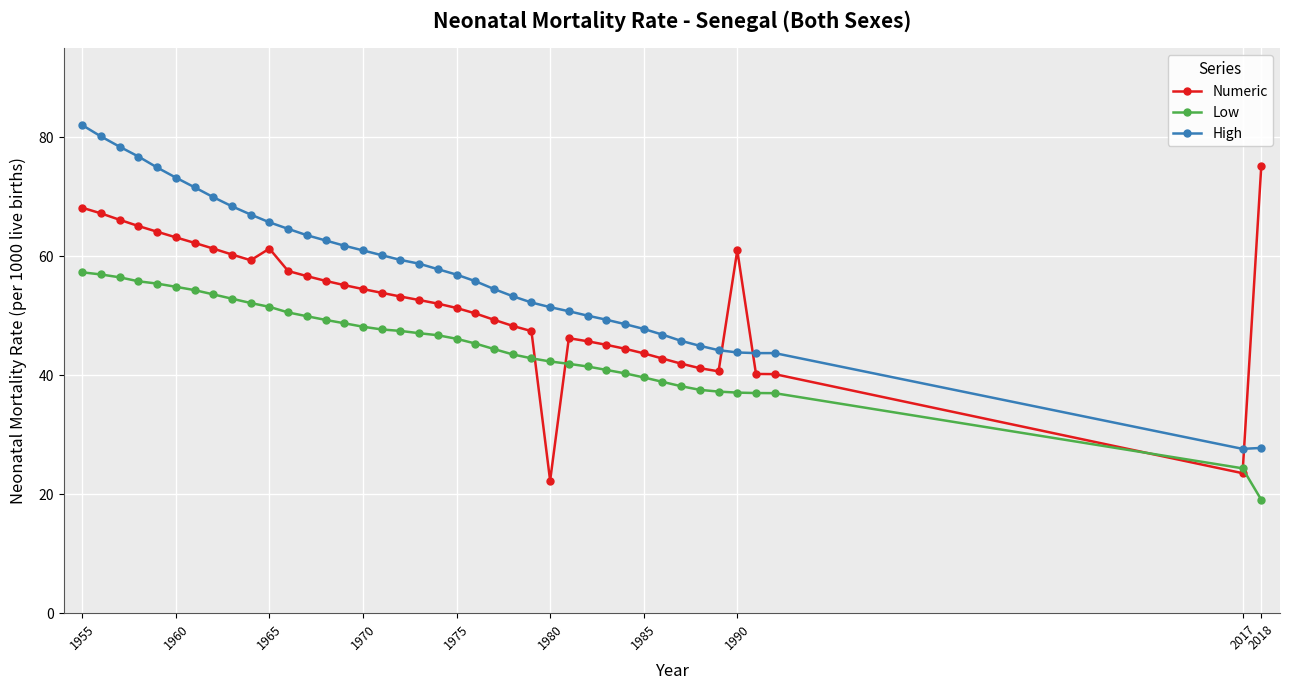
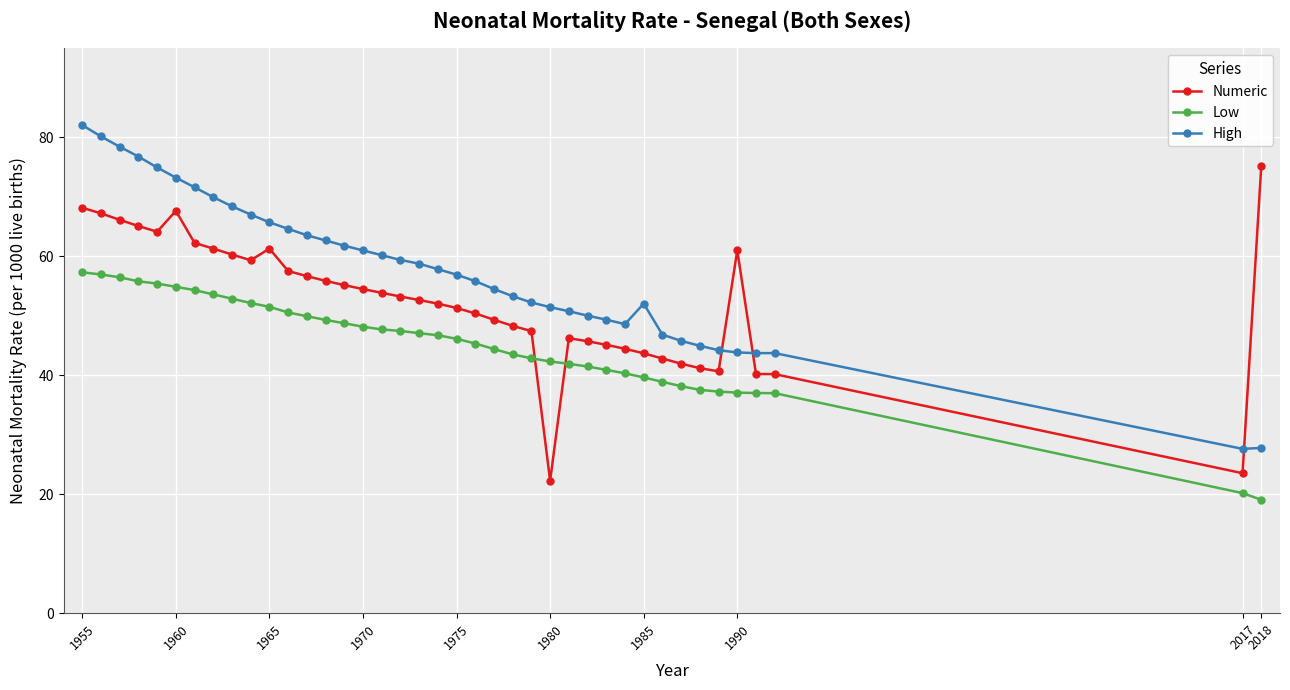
Numeric, 1960: 63 -> 68
High, 1985: 48 -> 52
Low, 2017: 24 -> 20
